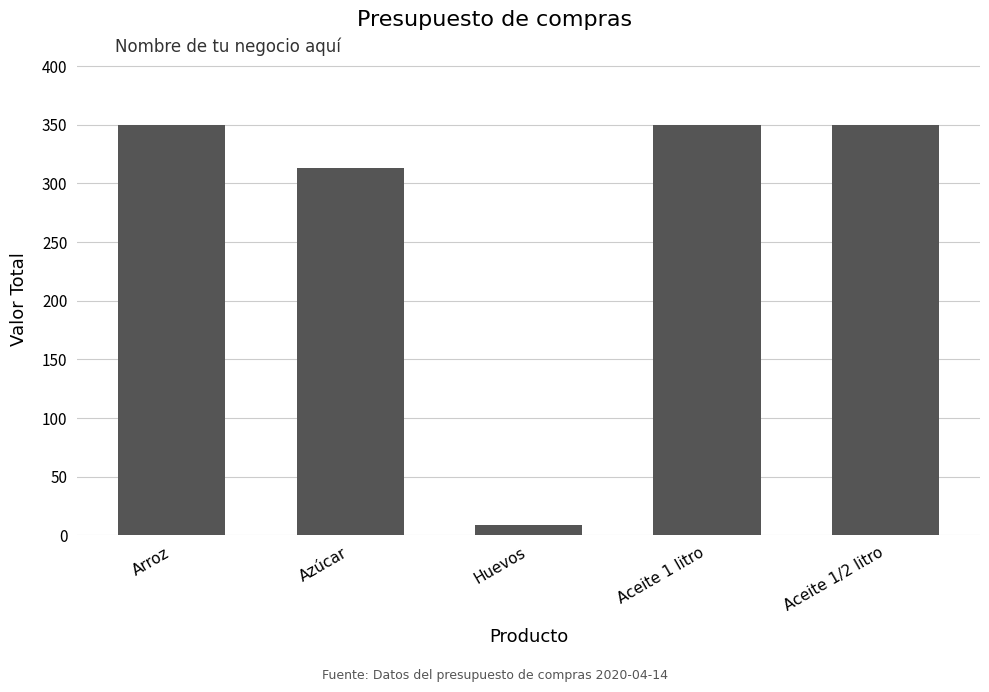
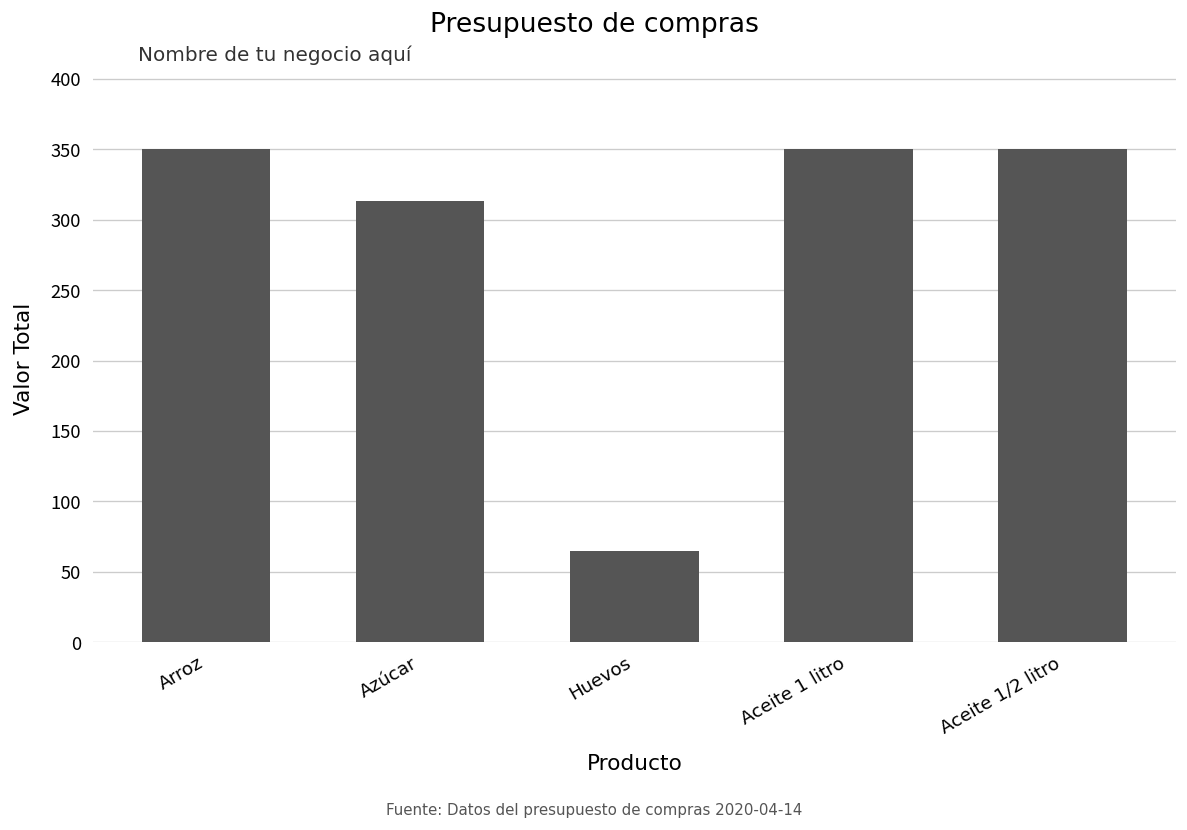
Huevos: 9 -> 65
